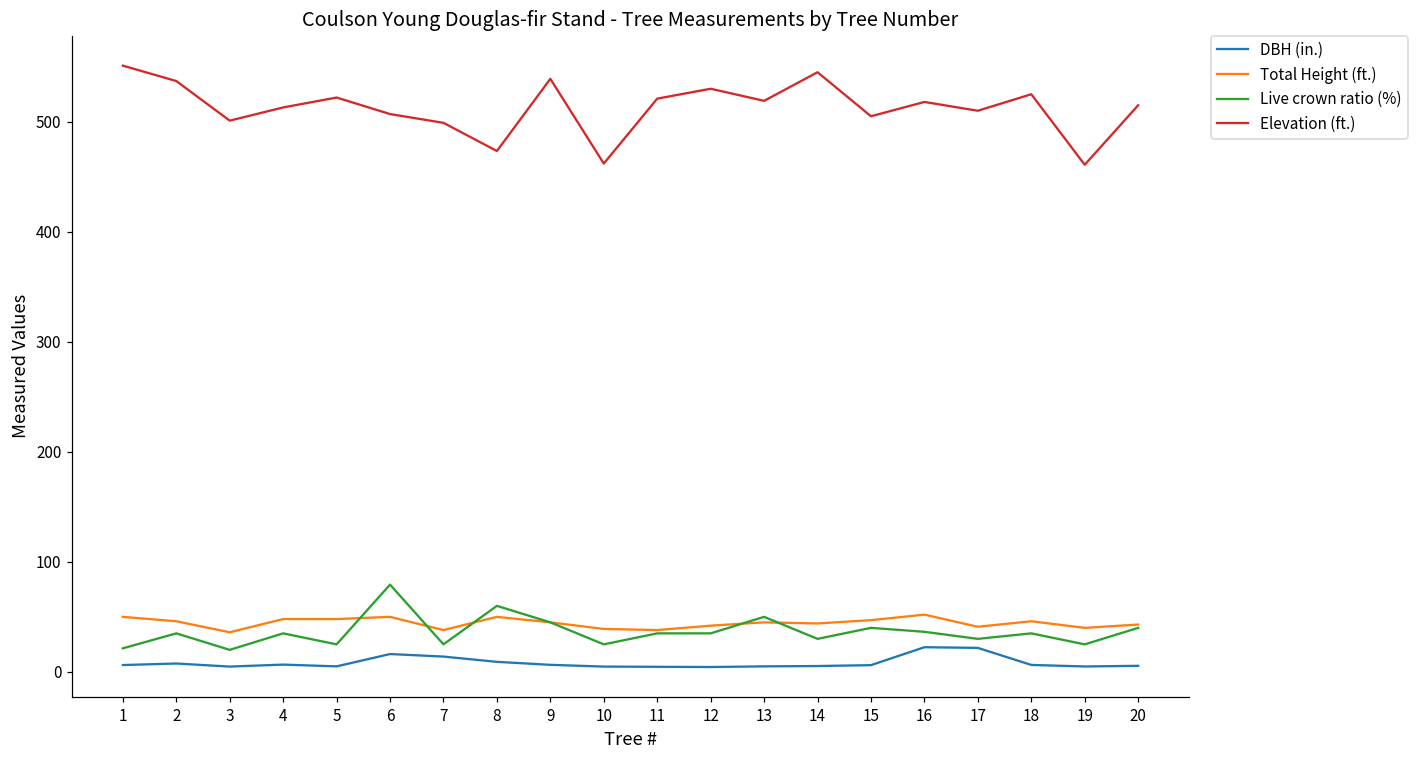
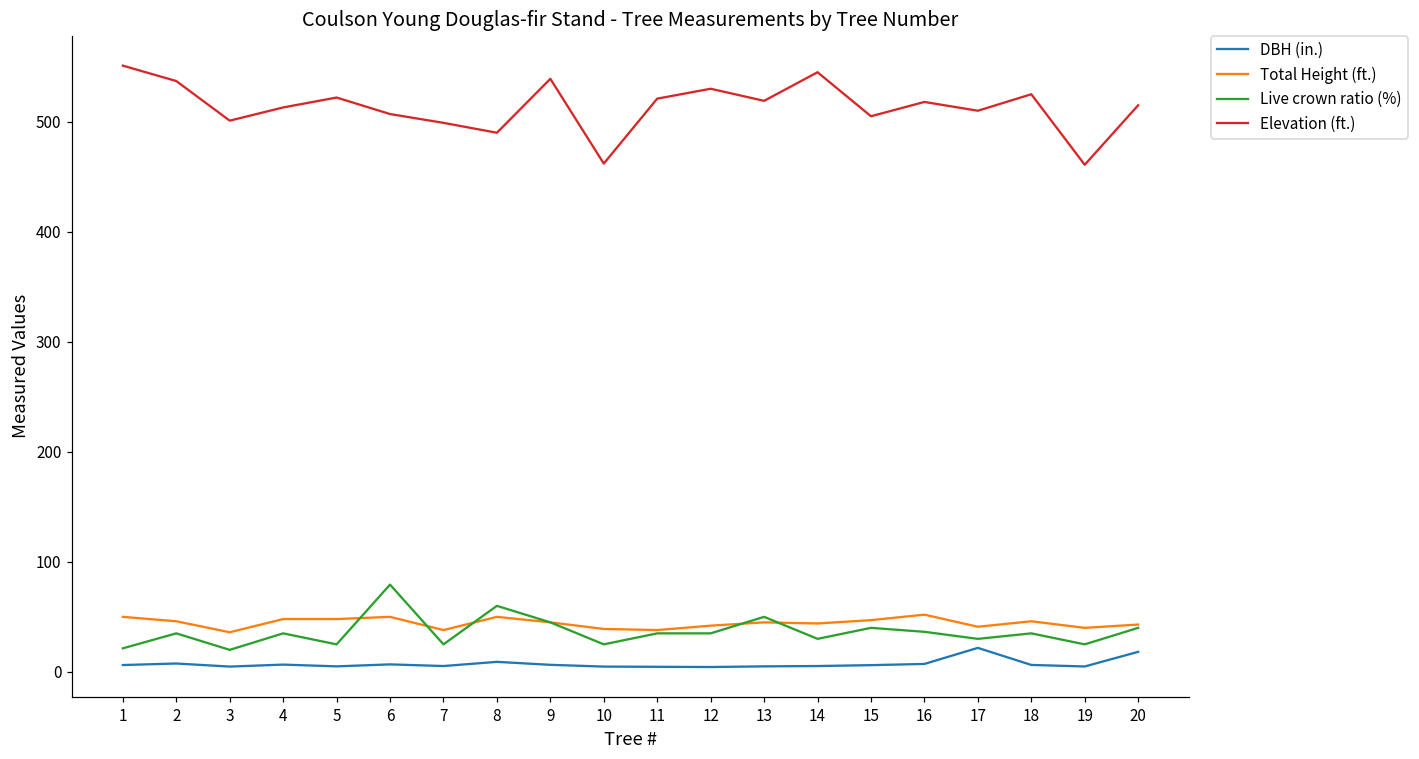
DBH (in.), 6: 16 -> 7
DBH (in.), 7: 14 -> 5
Elevation (ft.), 8: 473 -> 490
DBH (in.), 16: 22 -> 7
DBH (in.), 20: 6 -> 18
